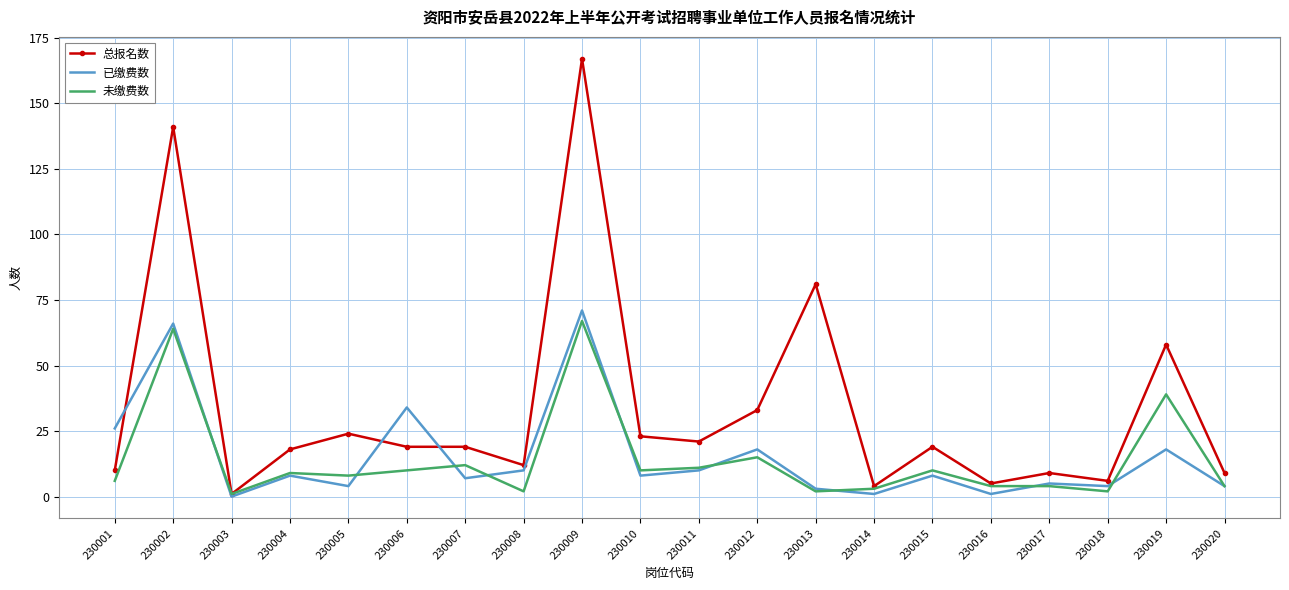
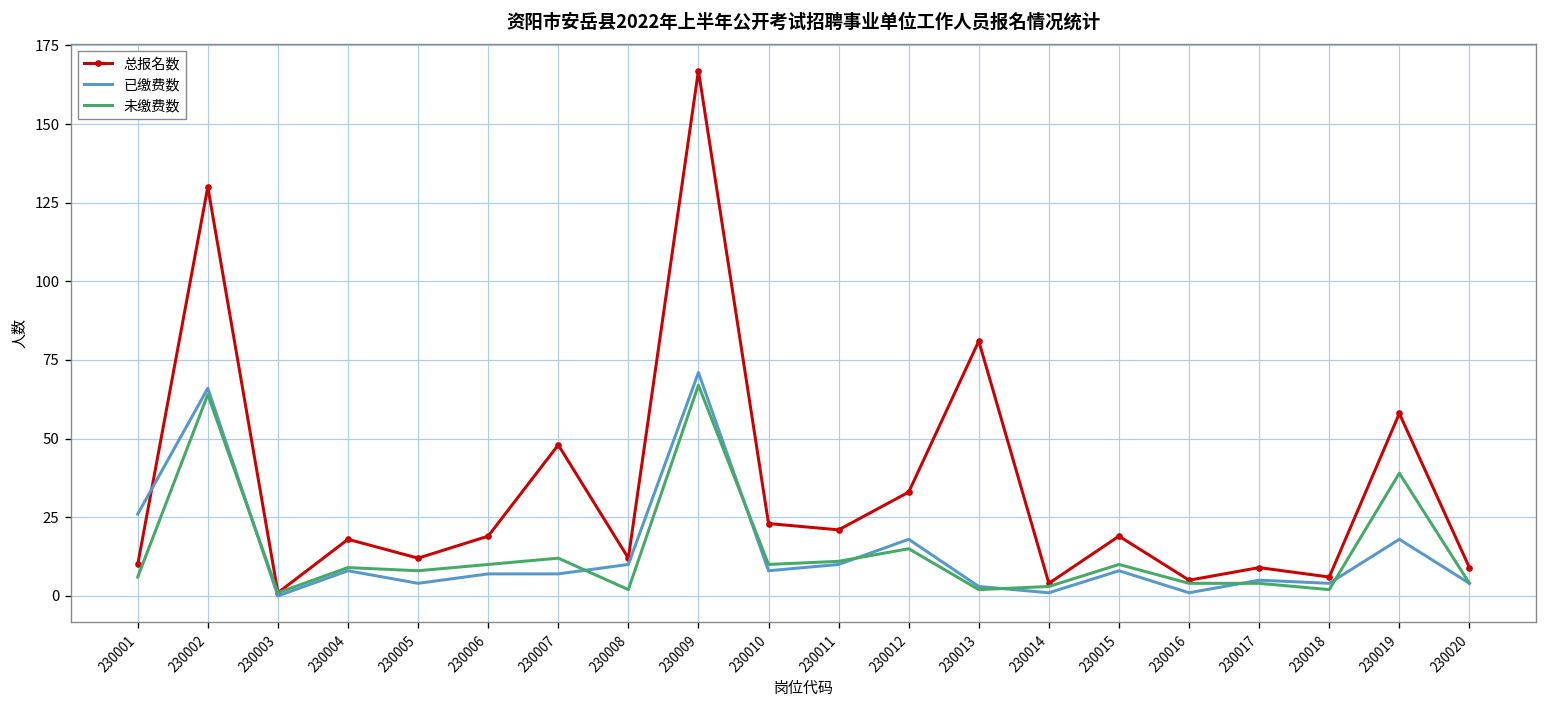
总报名数, 230002: 141 -> 130
总报名数, 230005: 24 -> 12
已缴费数, 230006: 34 -> 7
总报名数, 230007: 19 -> 48
